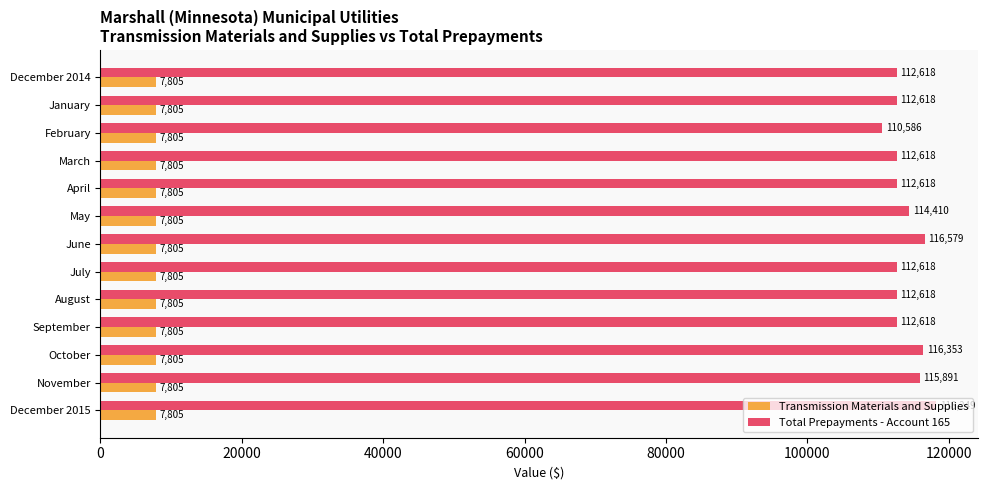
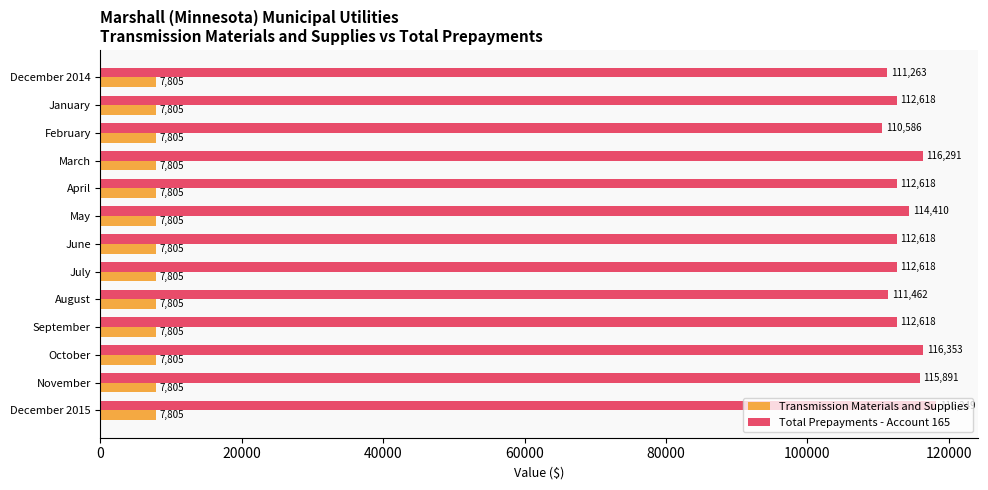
Total Prepayments - Account 165, December 2014: 112,618 -> 111,263
Total Prepayments - Account 165, March: 112,618 -> 116,291
Total Prepayments - Account 165, June: 116,579 -> 112,618
Total Prepayments - Account 165, August: 112,618 -> 111,462
